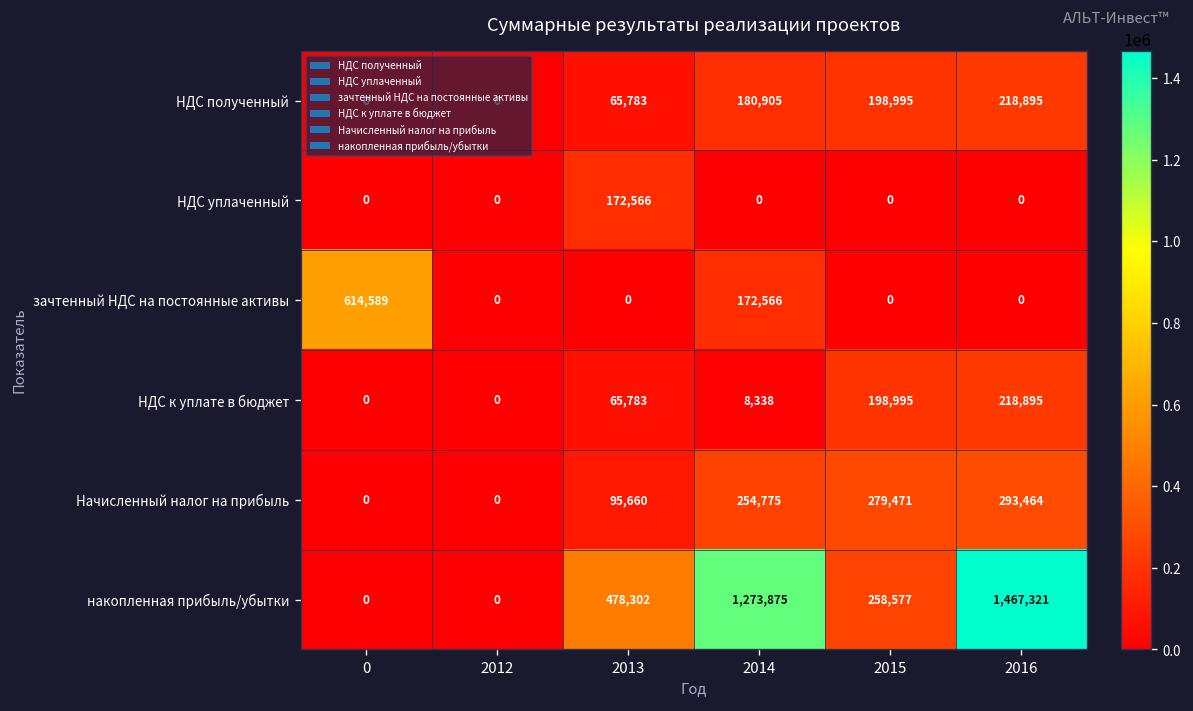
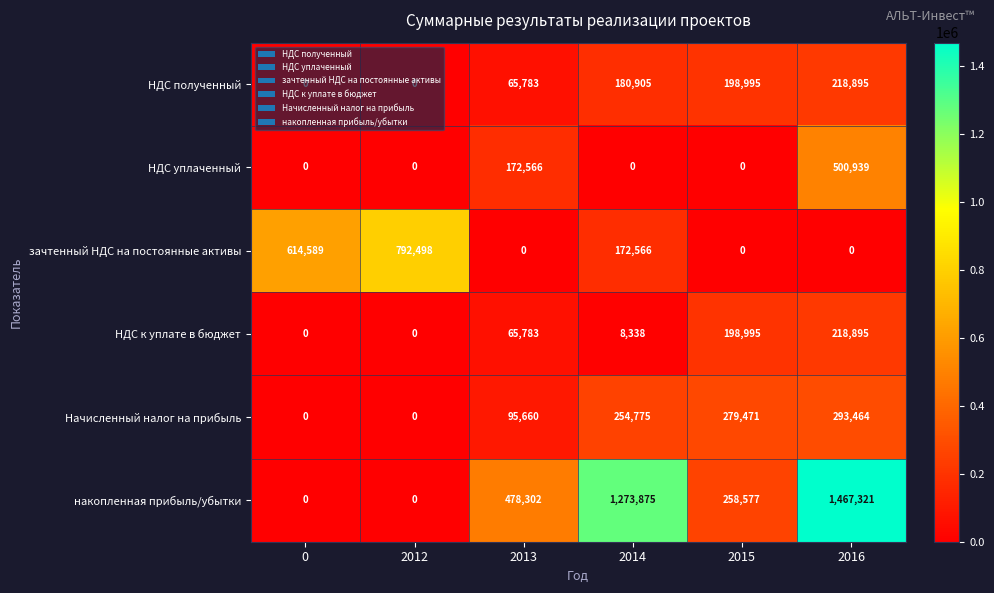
НДС уплаченный, 2016: 0 -> 500,939
зачтенный НДС на постоянные активы, 2012: 0 -> 792,498
